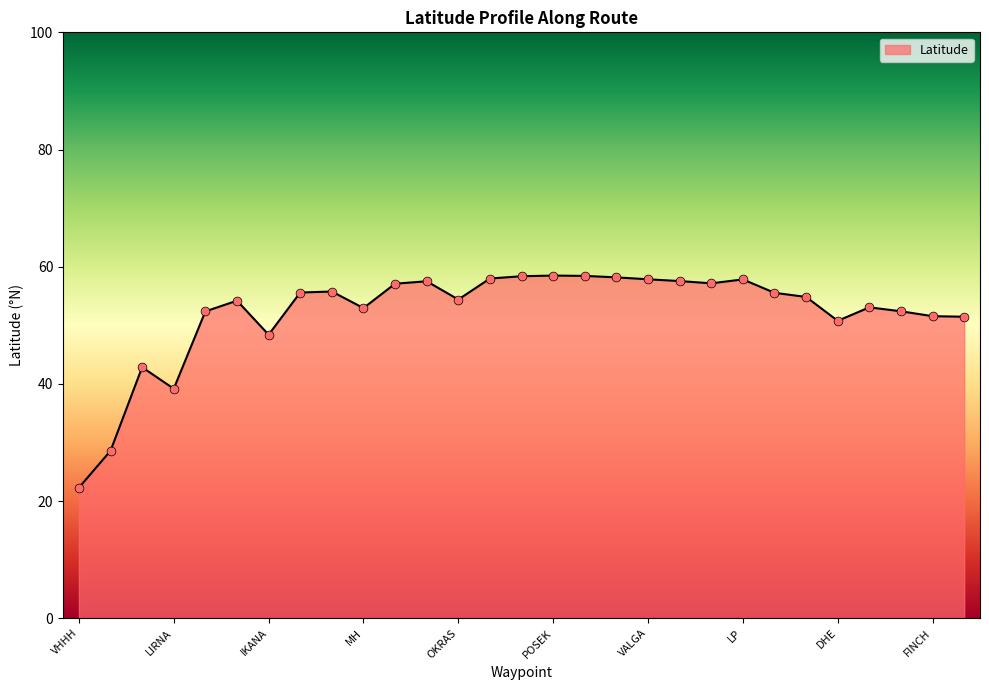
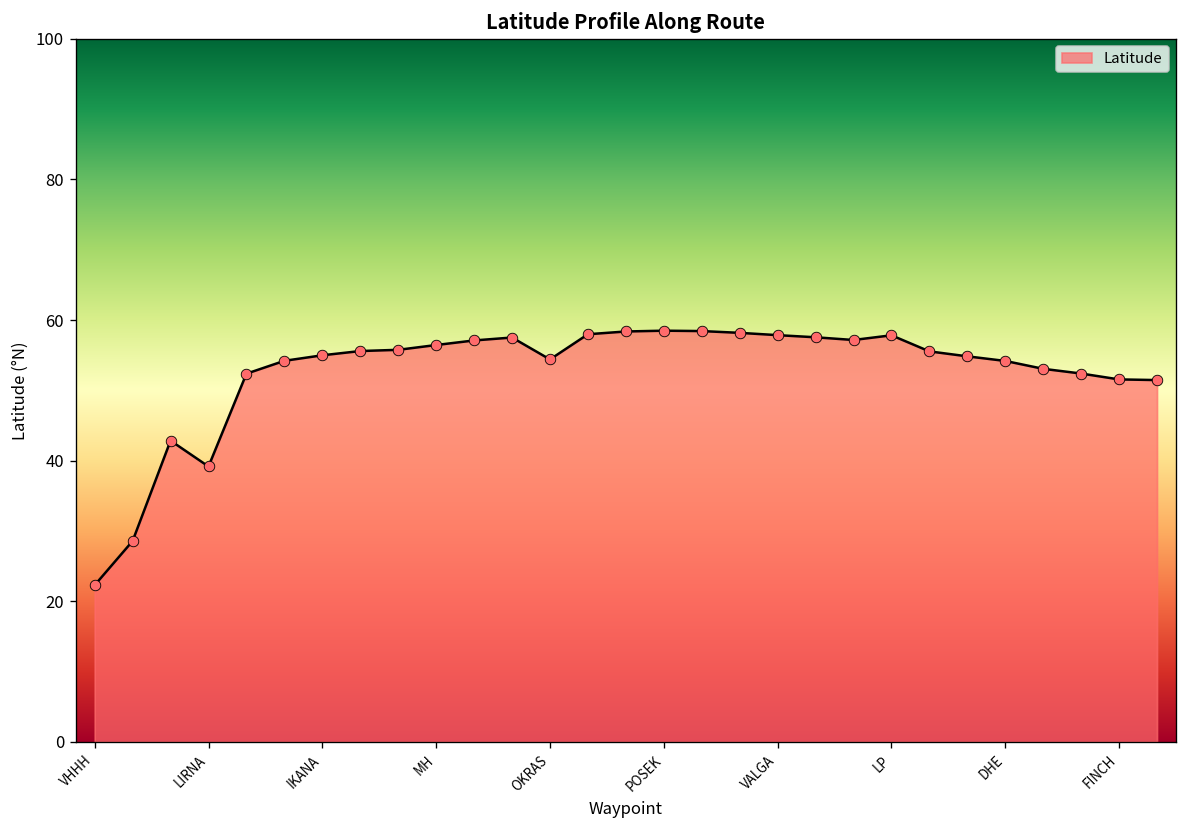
IKANA: 48 -> 55
MH: 53 -> 56
DHE: 51 -> 54
